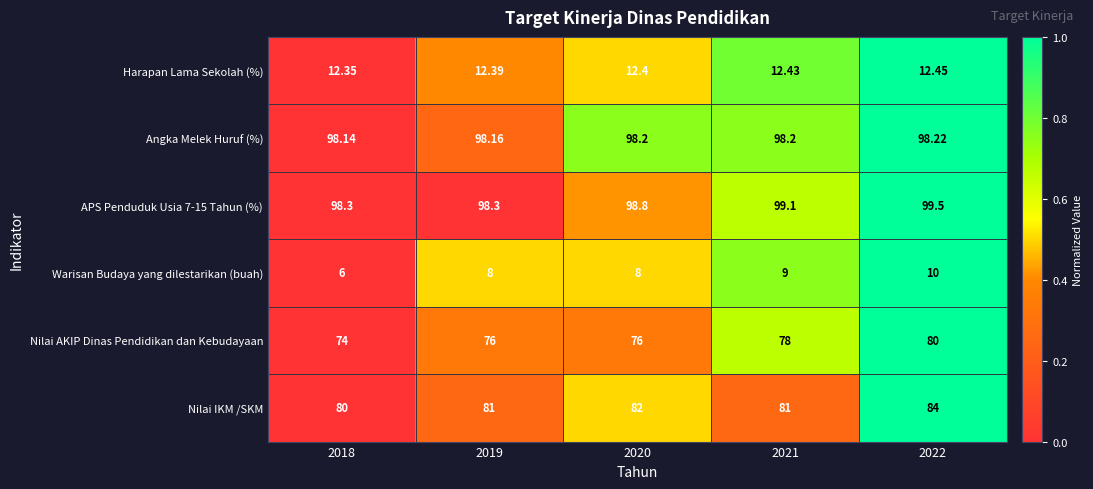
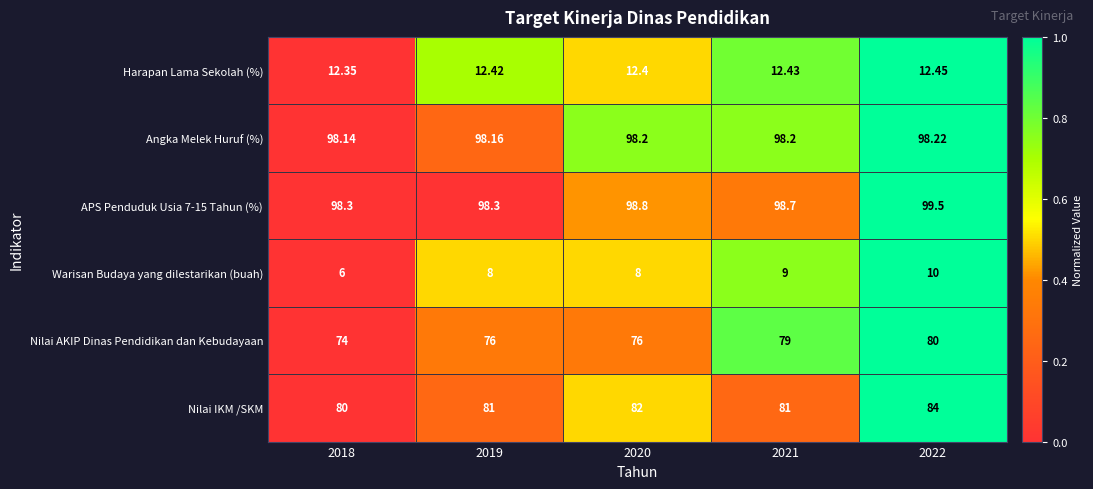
Harapan Lama Sekolah (%), 2019: 12.39 -> 12.42
APS Penduduk Usia 7-15 Tahun (%), 2021: 99.1 -> 98.7
Nilai AKIP Dinas Pendidikan dan Kebudayaan, 2021: 78 -> 79
